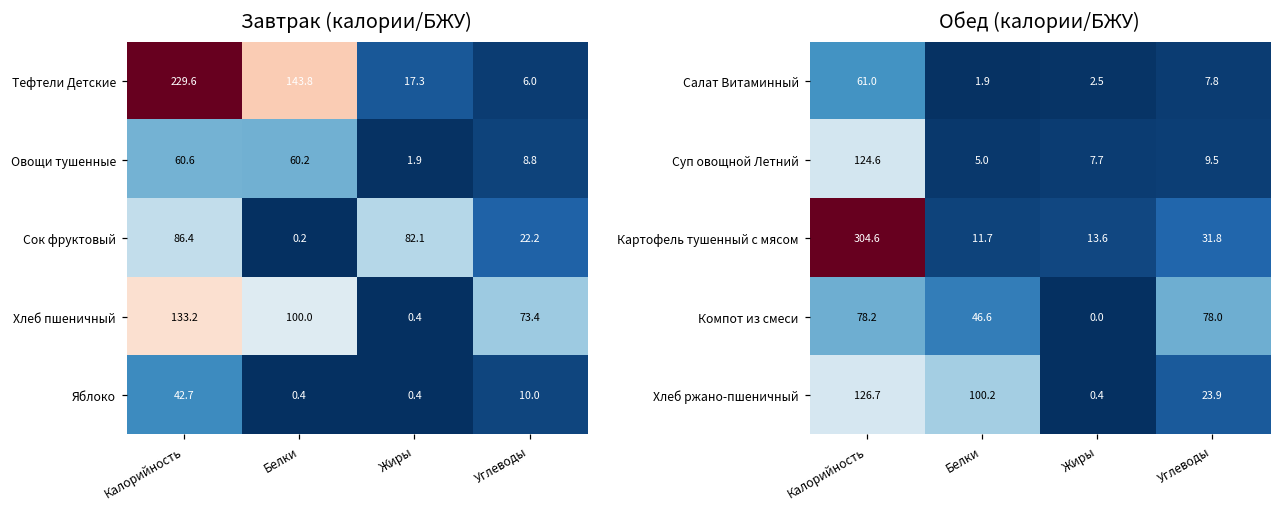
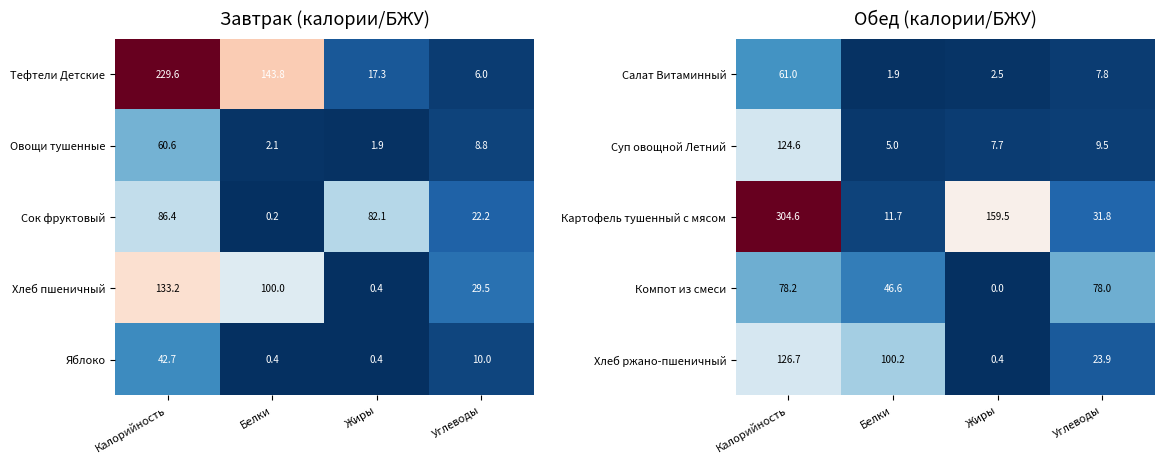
Завтрак (калории/БЖУ), Овощи тушенные, Белки: 60.2 -> 2.1
Завтрак (калории/БЖУ), Хлеб пшеничный, Углеводы: 73.4 -> 29.5
Обед (калории/БЖУ), Картофель тушенный с мясом, Жиры: 13.6 -> 159.5
